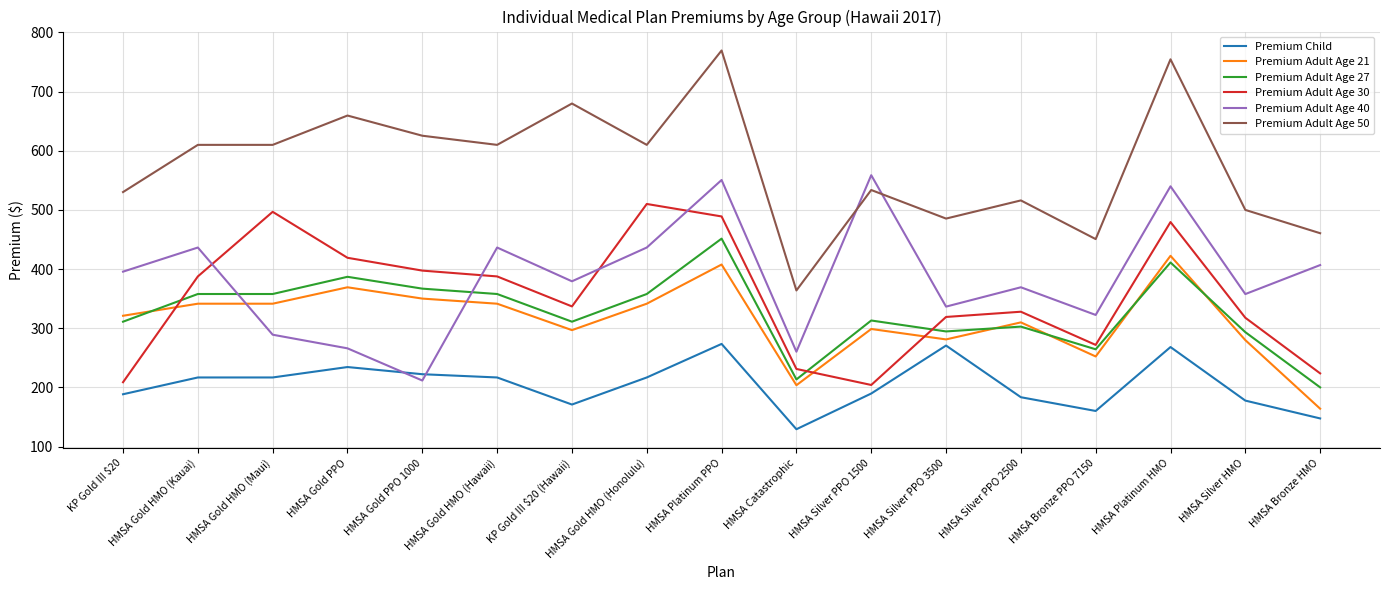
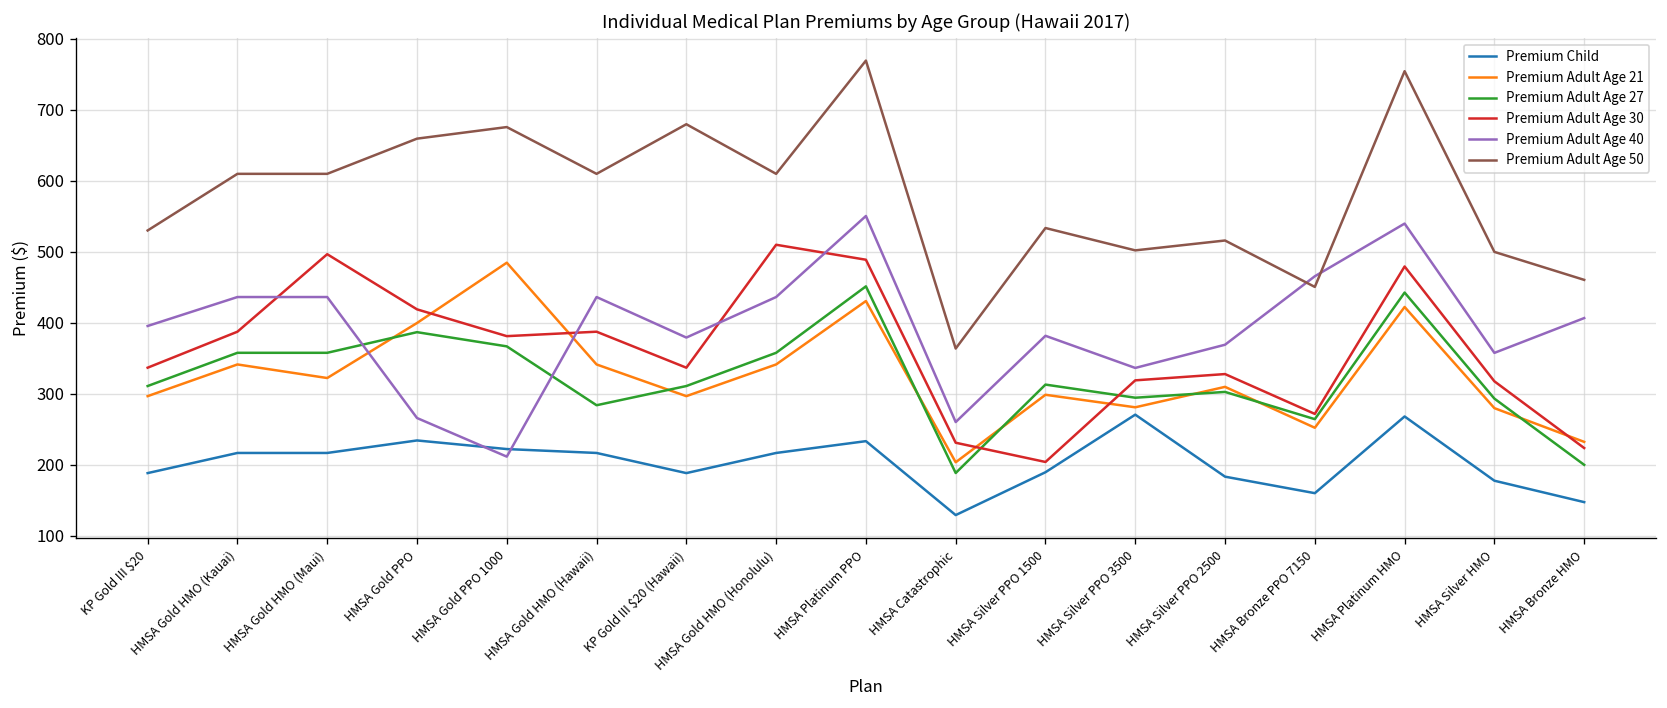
Premium Adult Age 21, KP Gold III $20: 320 -> 300
Premium Adult Age 30, KP Gold III $20: 210 -> 340
Premium Adult Age 21, HMSA Gold HMO (Maui): 340 -> 320
Premium Adult Age 40, HMSA Gold HMO (Maui): 290 -> 440
Premium Adult Age 21, HMSA Gold PPO: 370 -> 400
Premium Adult Age 21, HMSA Gold PPO 1000: 350 -> 480
Premium Adult Age 30, HMSA Gold PPO 1000: 400 -> 380
Premium Adult Age 50, HMSA Gold PPO 1000: 630 -> 680
Premium Adult Age 27, HMSA Gold HMO (Hawaii): 360 -> 280
Premium Child, KP Gold III $20 (Hawaii): 170 -> 190
Premium Child, HMSA Platinum PPO: 270 -> 230
Premium Adult Age 21, HMSA Platinum PPO: 410 -> 430
Premium Adult Age 27, HMSA Catastrophic: 210 -> 190
Premium Adult Age 40, HMSA Silver PPO 1500: 560 -> 380
Premium Adult Age 50, HMSA Silver PPO 3500: 490 -> 500
Premium Adult Age 40, HMSA Bronze PPO 7150: 320 -> 470
Premium Adult Age 27, HMSA Platinum HMO: 410 -> 440
Premium Adult Age 21, HMSA Bronze HMO: 160 -> 230
